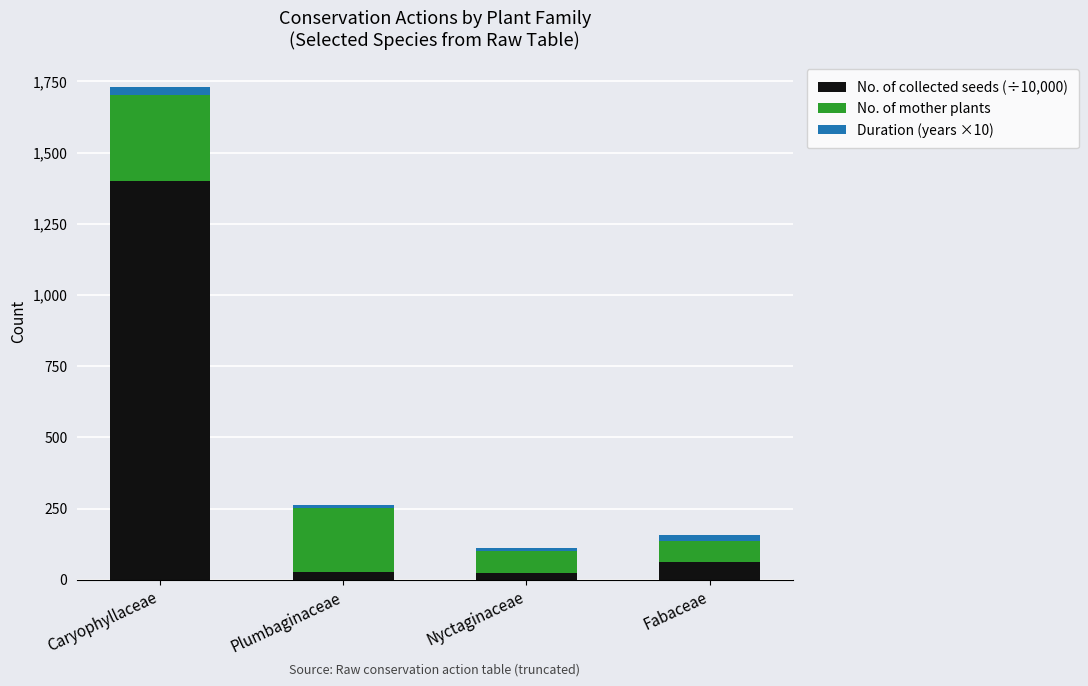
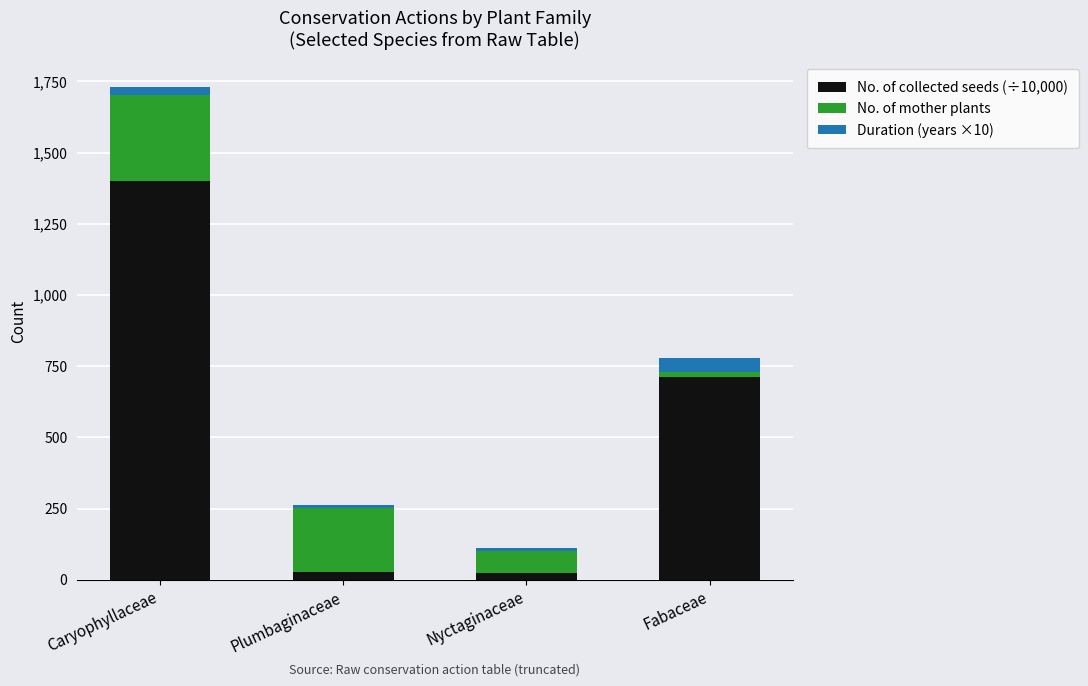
No. of collected seeds (÷10,000), Fabaceae: 60 -> 710
No. of mother plants, Fabaceae: 80 -> 20
Duration (years ×10), Fabaceae: 20 -> 50
